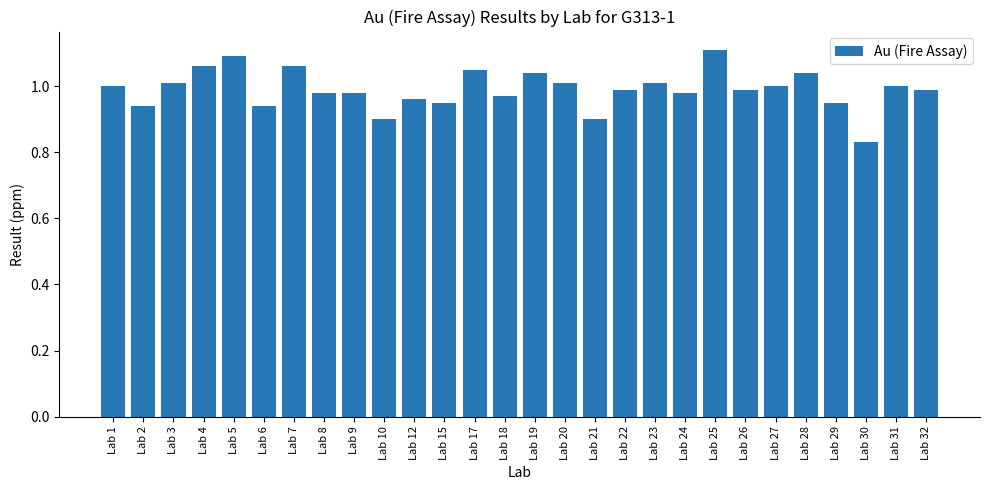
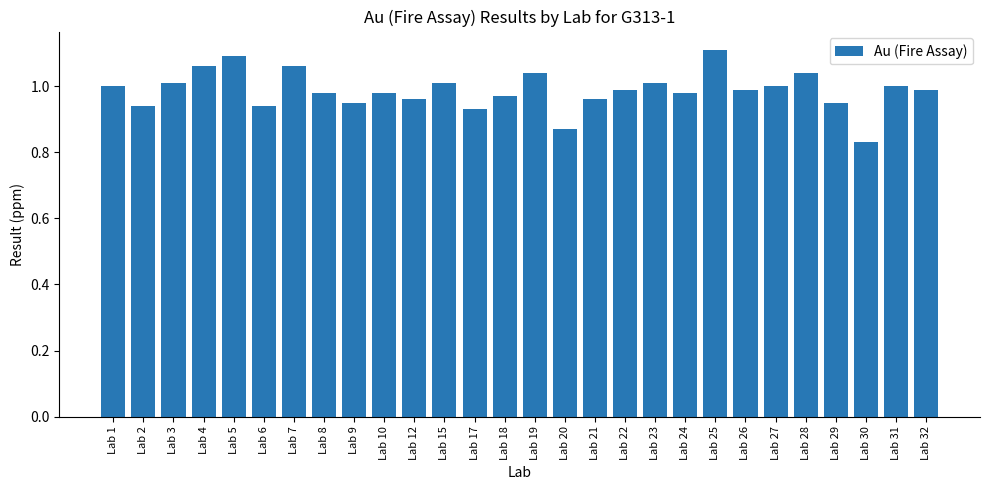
Lab 9: 0.98 -> 0.95
Lab 10: 0.90 -> 0.98
Lab 15: 0.95 -> 1.01
Lab 17: 1.05 -> 0.93
Lab 20: 1.01 -> 0.87
Lab 21: 0.90 -> 0.96
